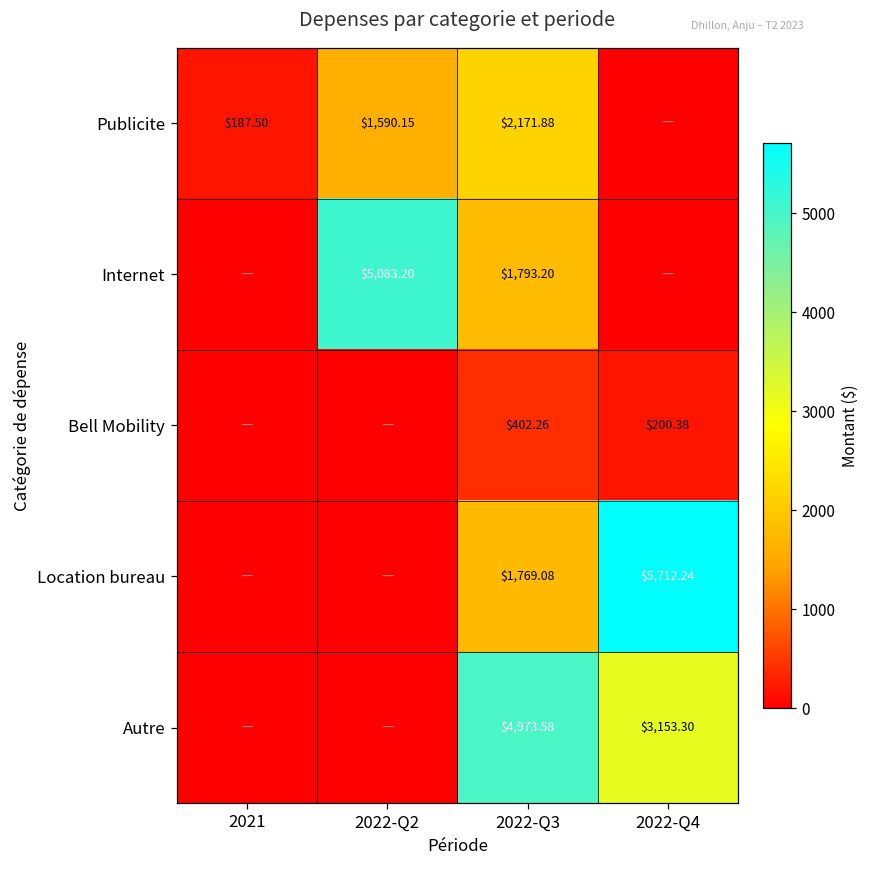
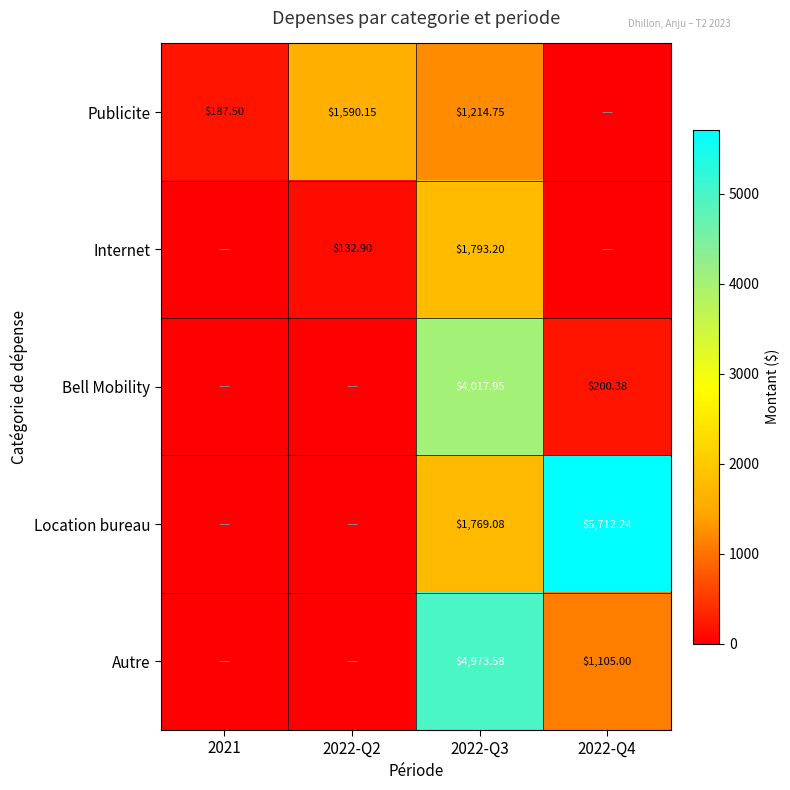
Publicite, 2022-Q3: $2,171.88 -> $1,214.75
Internet, 2022-Q2: $5,083.20 -> $132.90
Bell Mobility, 2022-Q3: $402.26 -> $4,017.95
Autre, 2022-Q4: $3,153.30 -> $1,105.00
